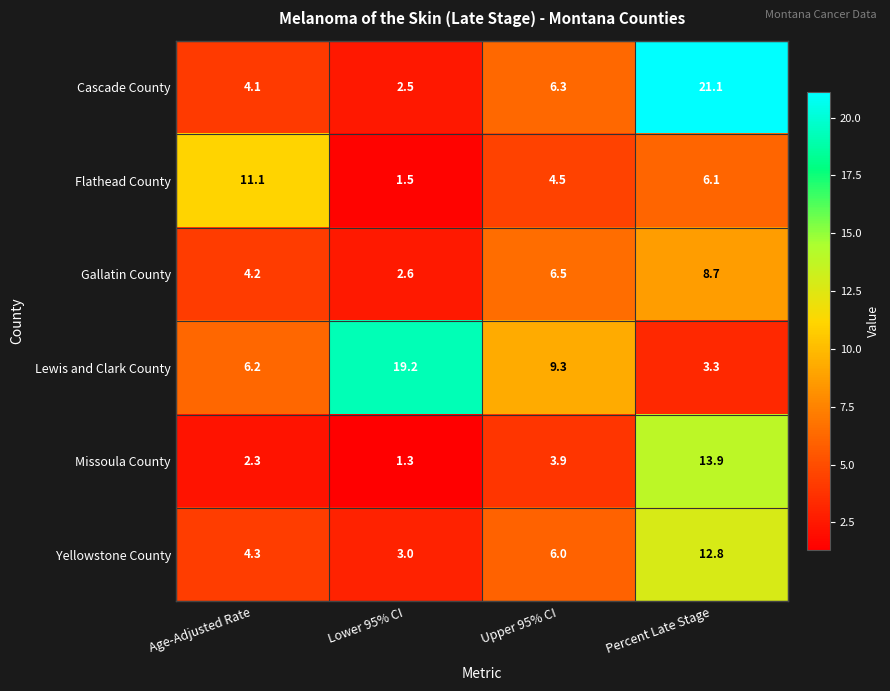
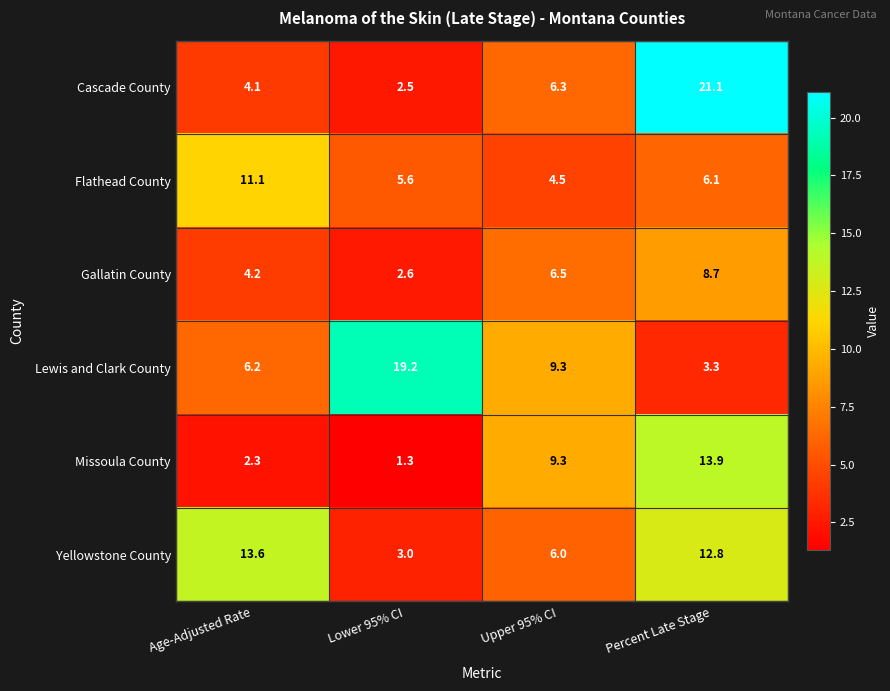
Flathead County, Lower 95% CI: 1.5 -> 5.6
Missoula County, Upper 95% CI: 3.9 -> 9.3
Yellowstone County, Age-Adjusted Rate: 4.3 -> 13.6
